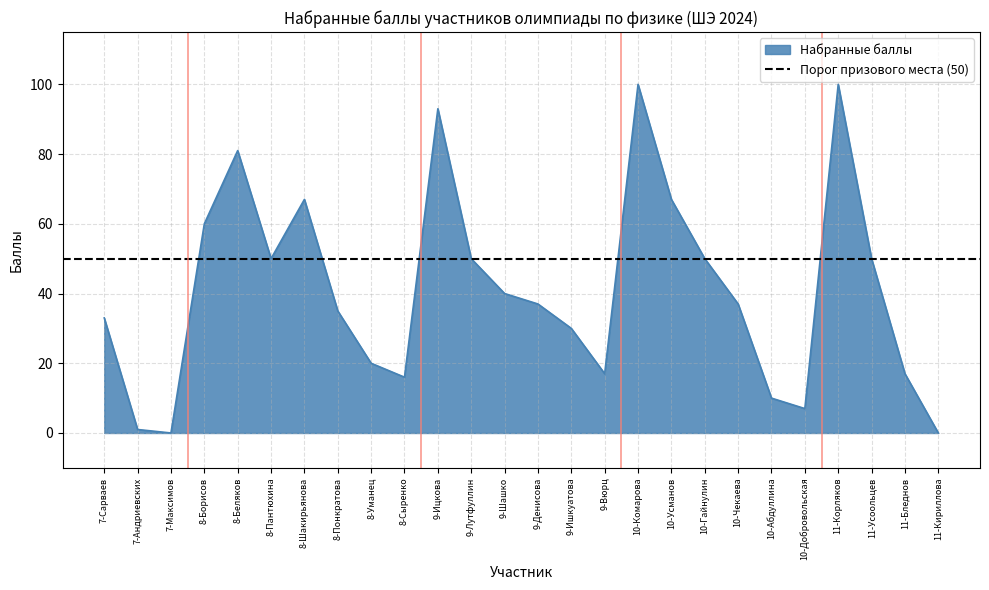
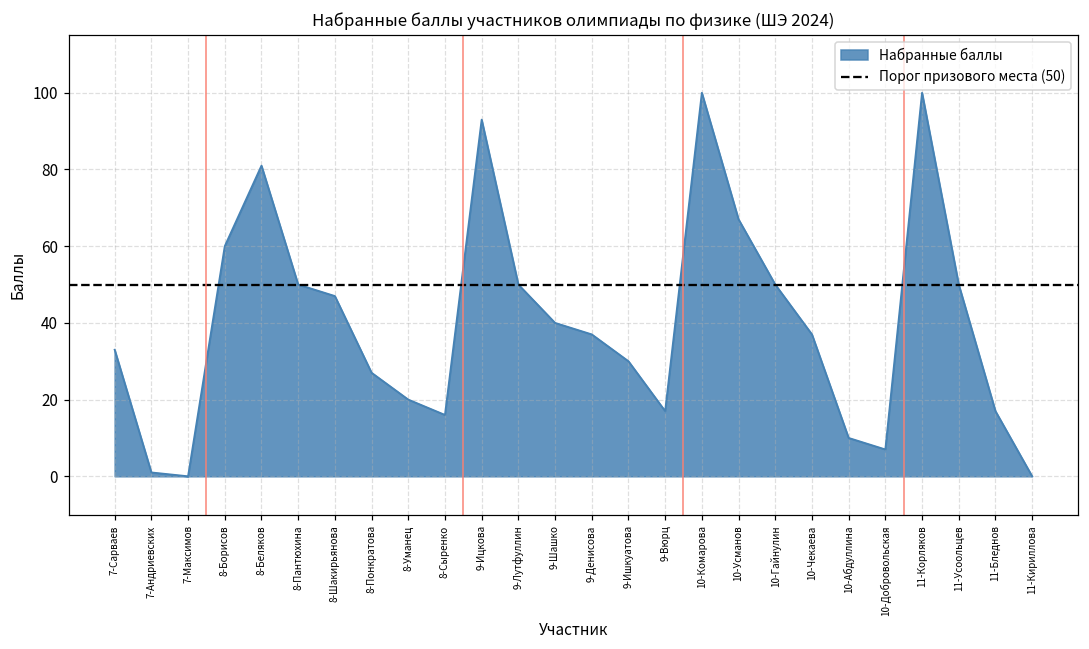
8-Шакирьянова: 67 -> 47
8-Понкратова: 35 -> 27
